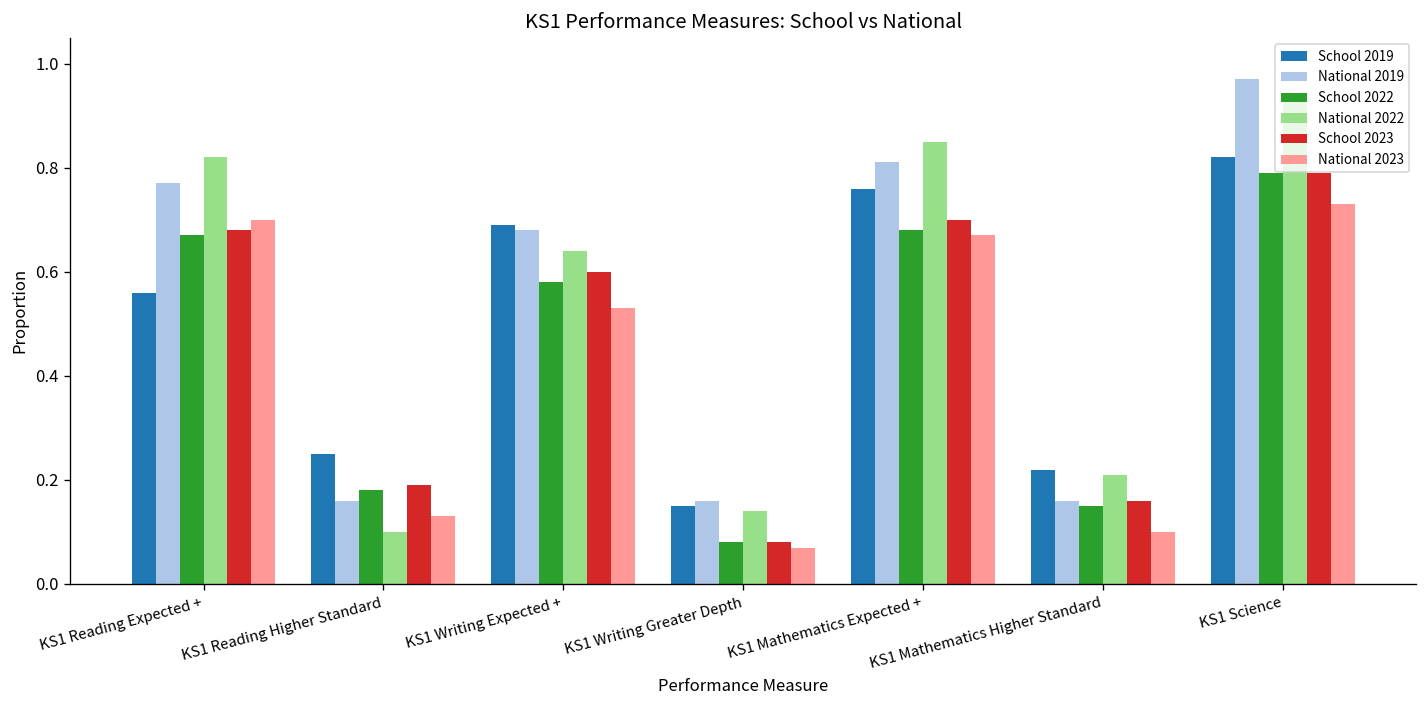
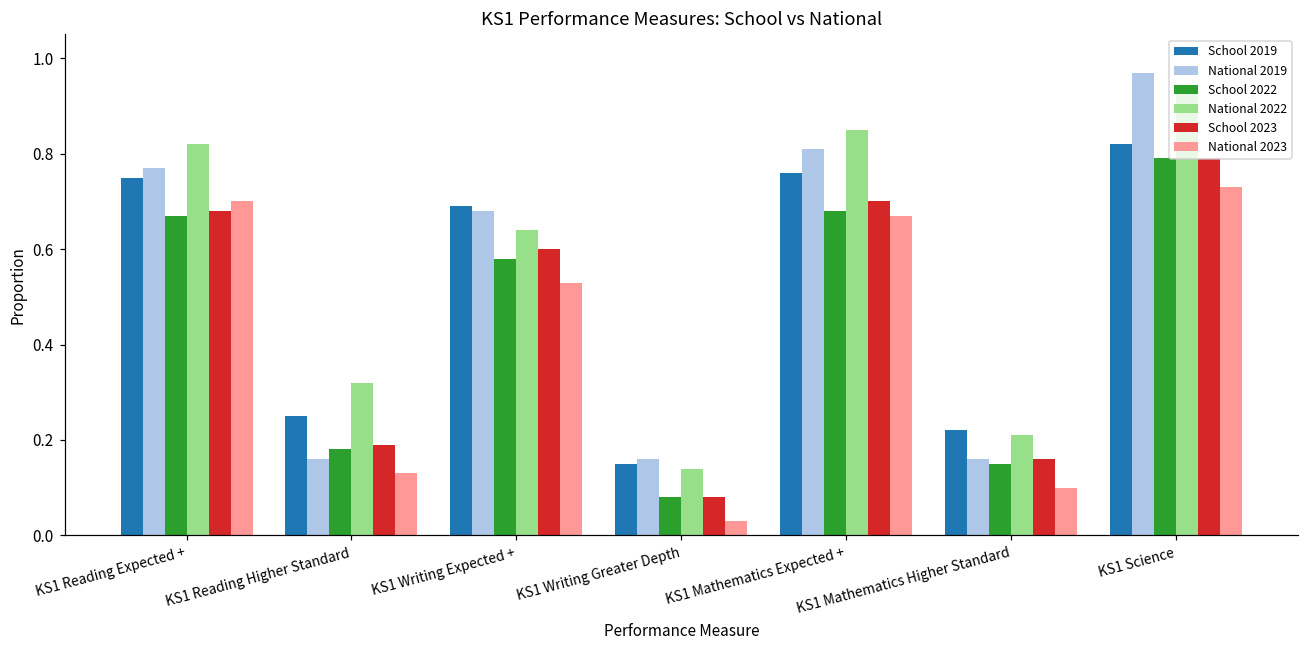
School 2019, KS1 Reading Expected +: 0.56 -> 0.75
National 2022, KS1 Reading Higher Standard: 0.10 -> 0.32
National 2023, KS1 Writing Greater Depth: 0.07 -> 0.03
